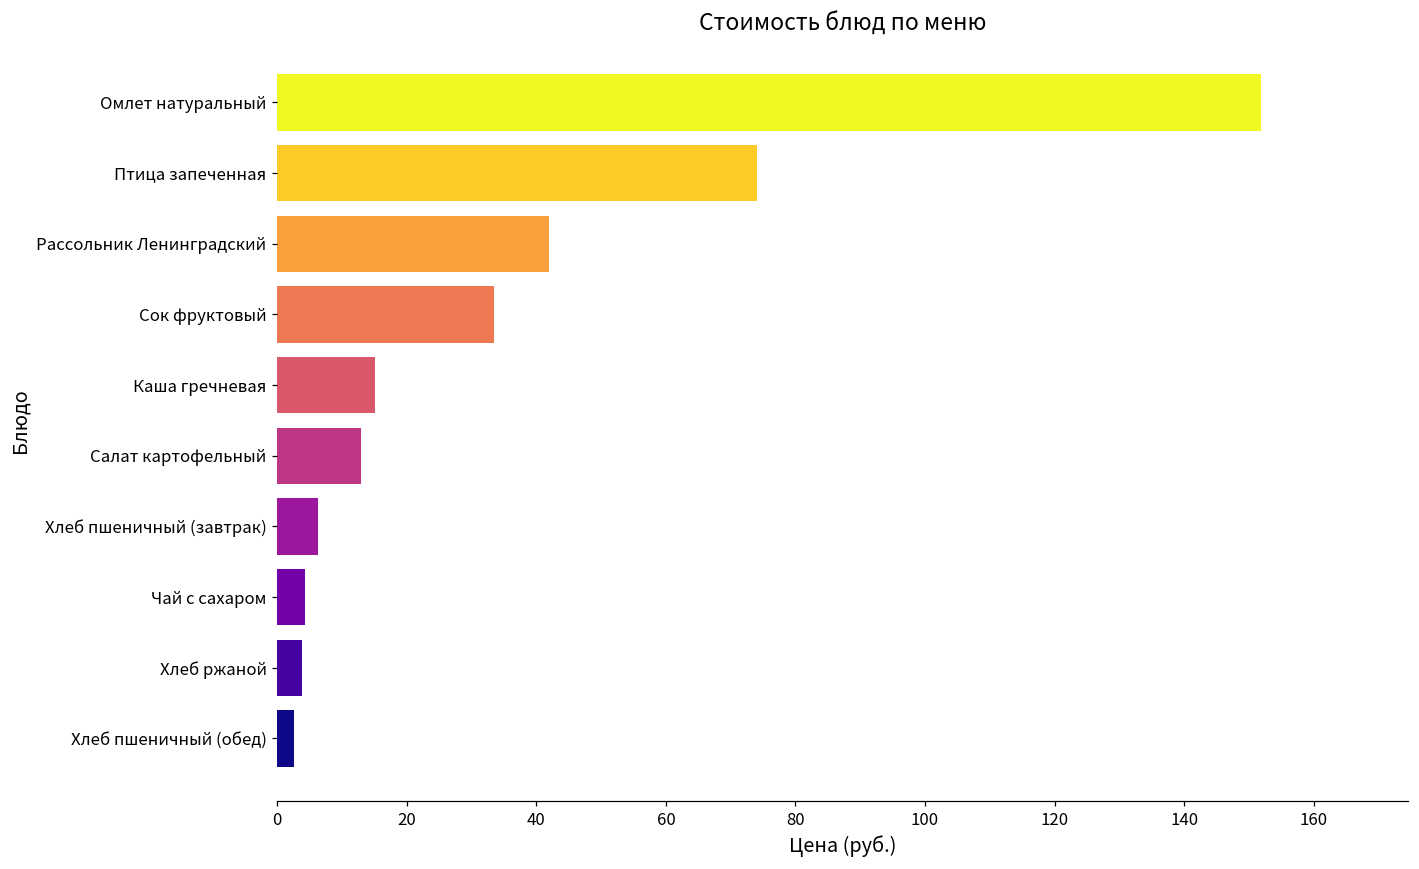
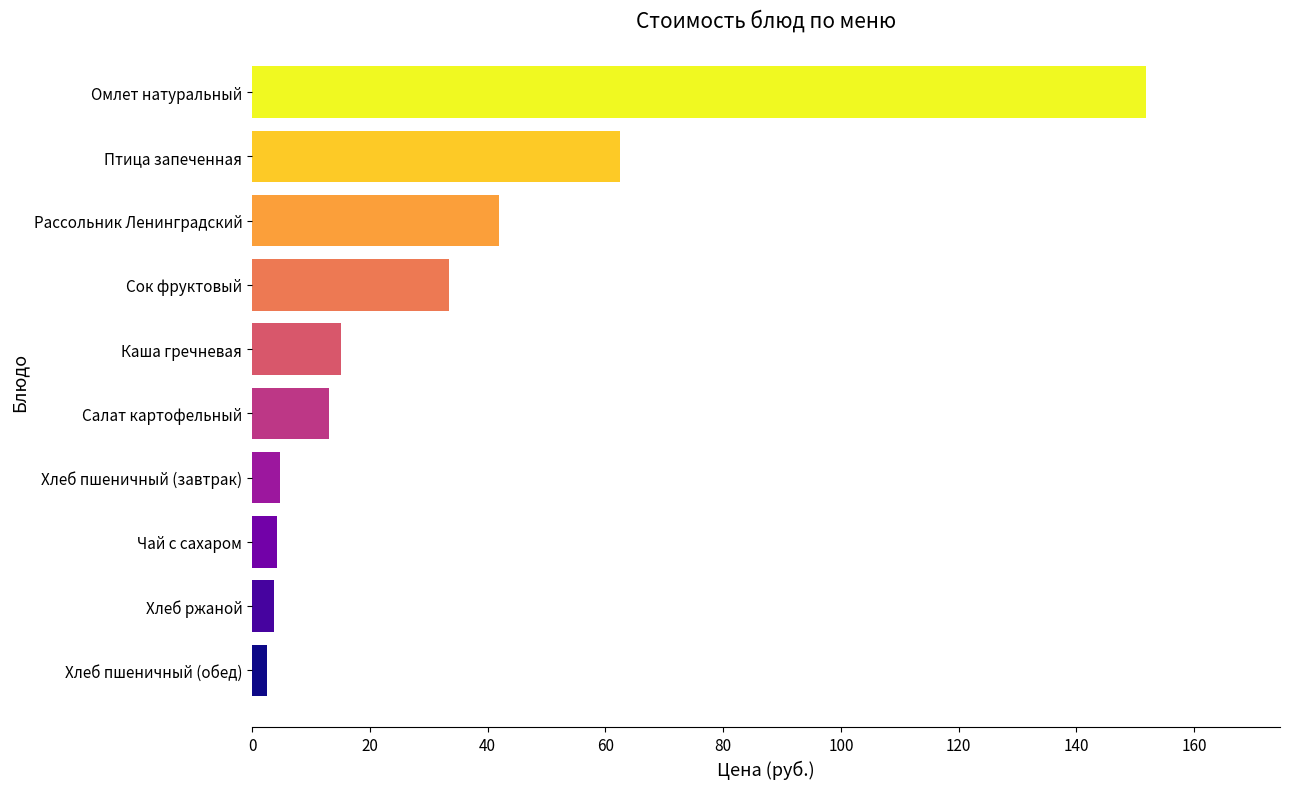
Птица запеченная: 74 -> 63
Хлеб пшеничный (завтрак): 6 -> 5
